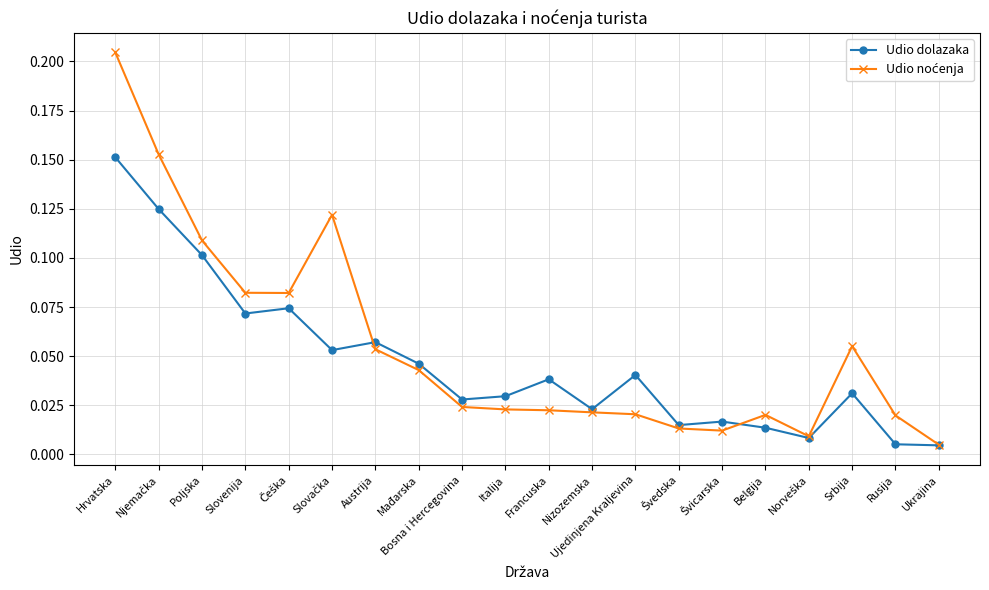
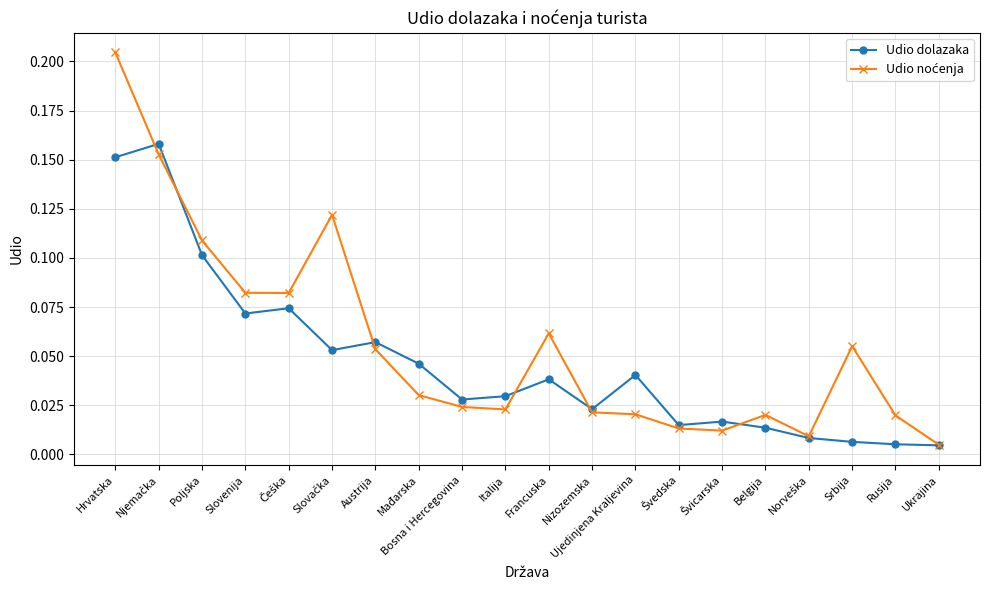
Udio dolazaka, Njemačka: 0.125 -> 0.158
Udio noćenja, Mađarska: 0.043 -> 0.030
Udio noćenja, Francuska: 0.023 -> 0.062
Udio dolazaka, Srbija: 0.031 -> 0.006
